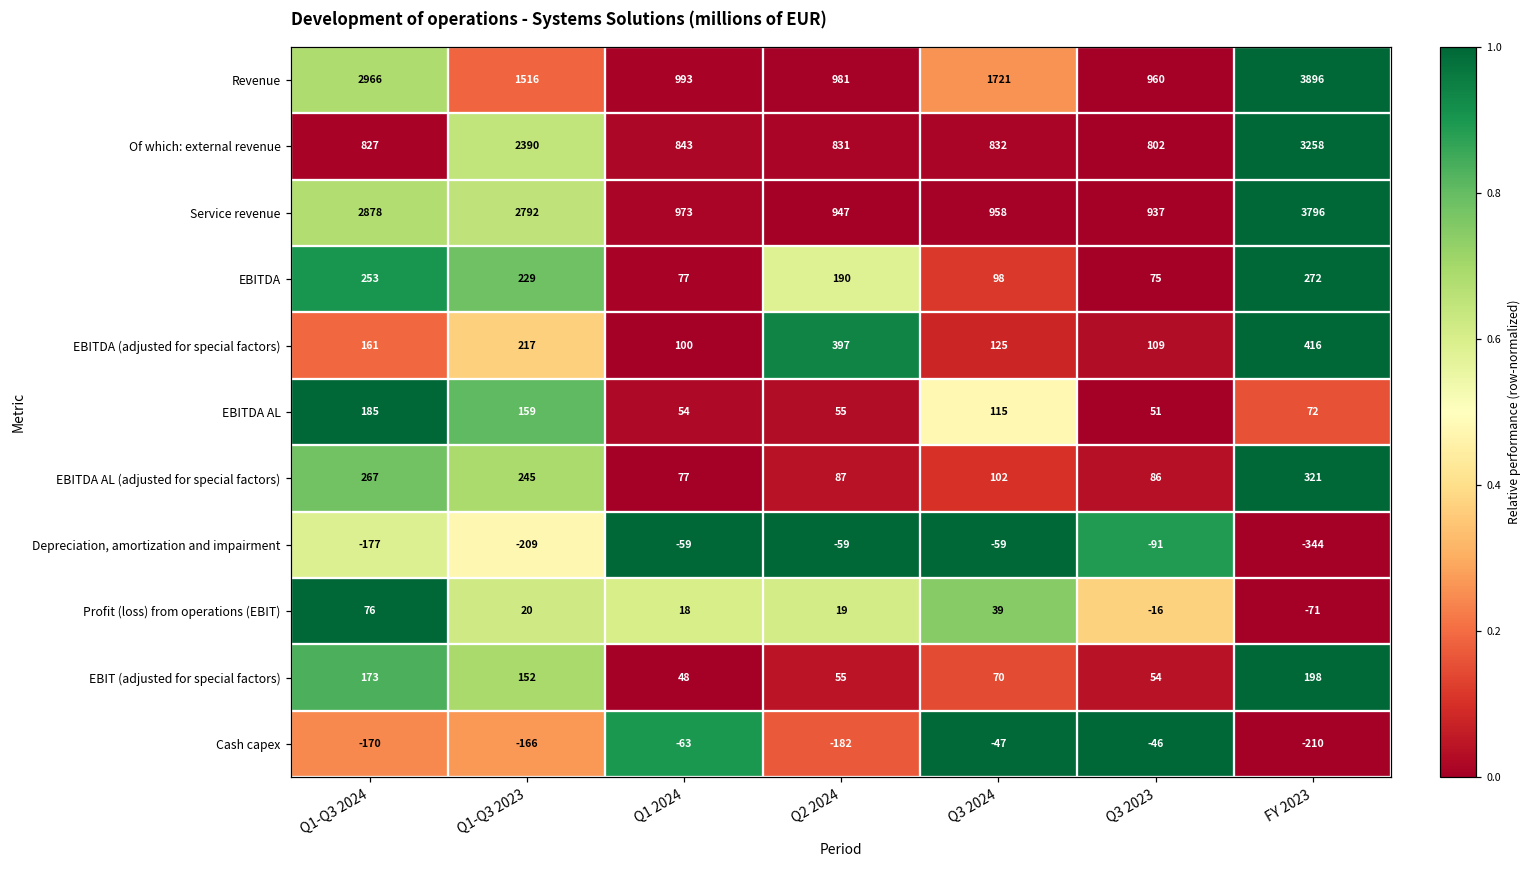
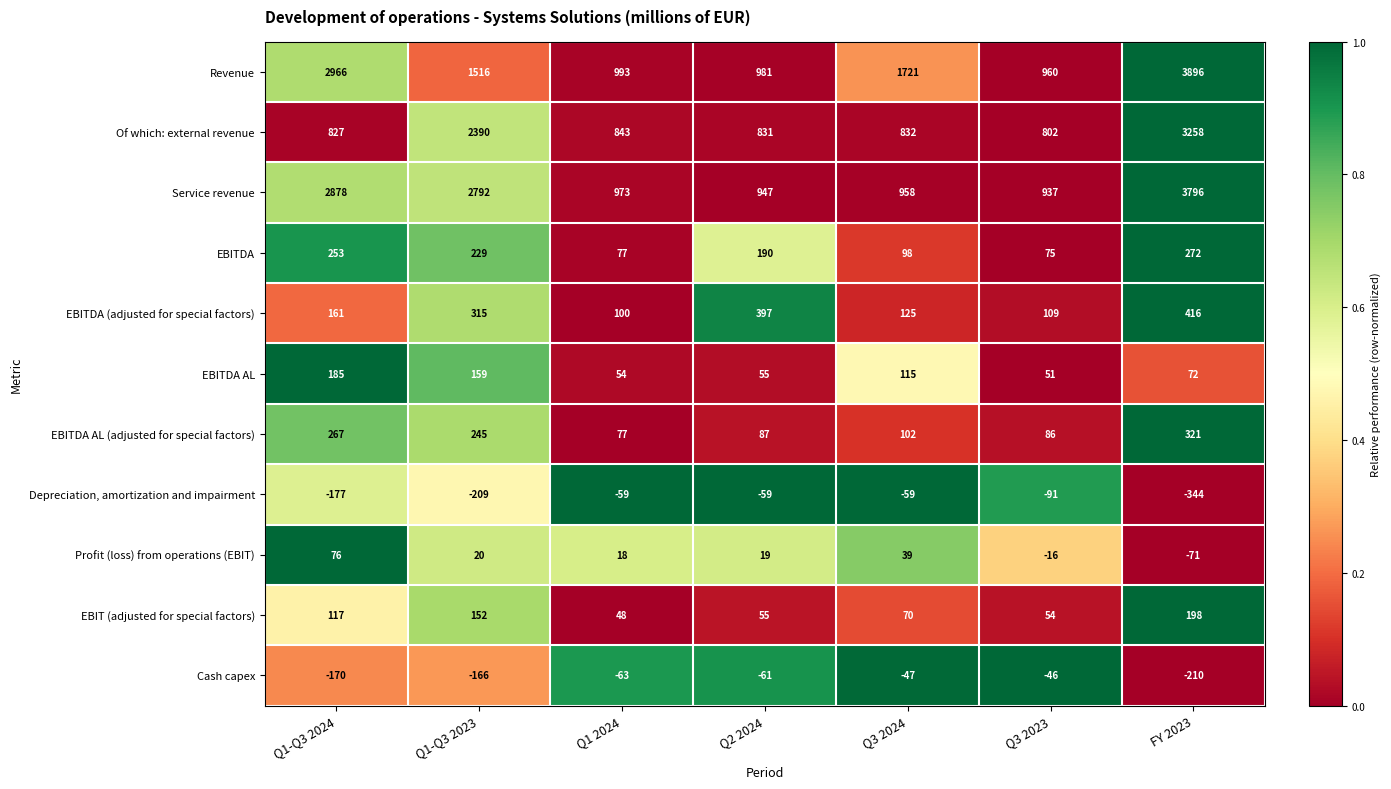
EBITDA (adjusted for special factors), Q1-Q3 2023: 217 -> 315
EBIT (adjusted for special factors), Q1-Q3 2024: 173 -> 117
Cash capex, Q2 2024: -182 -> -61
